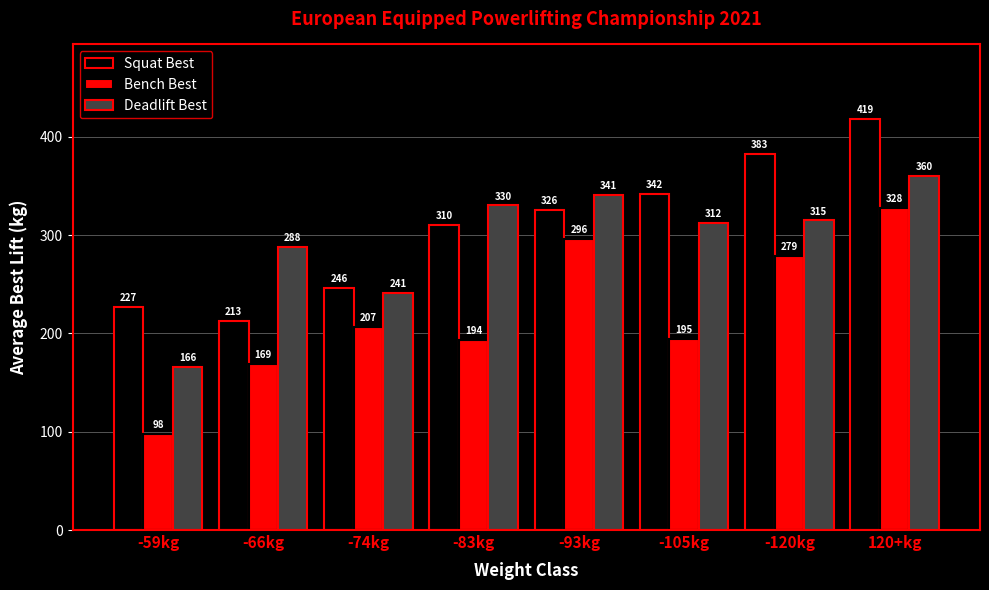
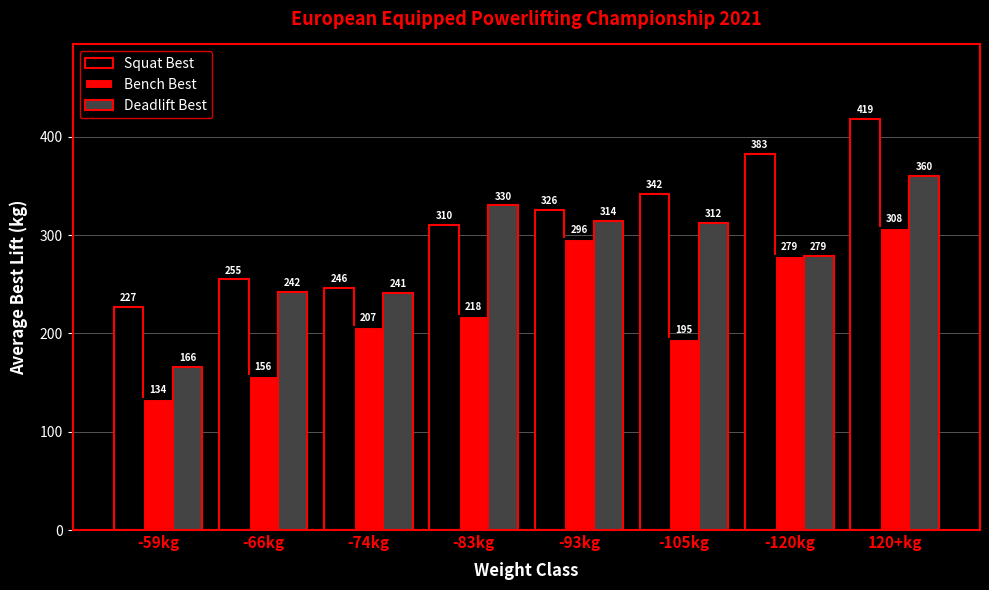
Bench Best, -59kg: 98 -> 134
Squat Best, -66kg: 213 -> 255
Bench Best, -66kg: 169 -> 156
Deadlift Best, -66kg: 288 -> 242
Bench Best, -83kg: 194 -> 218
Deadlift Best, -93kg: 341 -> 314
Deadlift Best, -120kg: 315 -> 279
Bench Best, 120+kg: 328 -> 308
